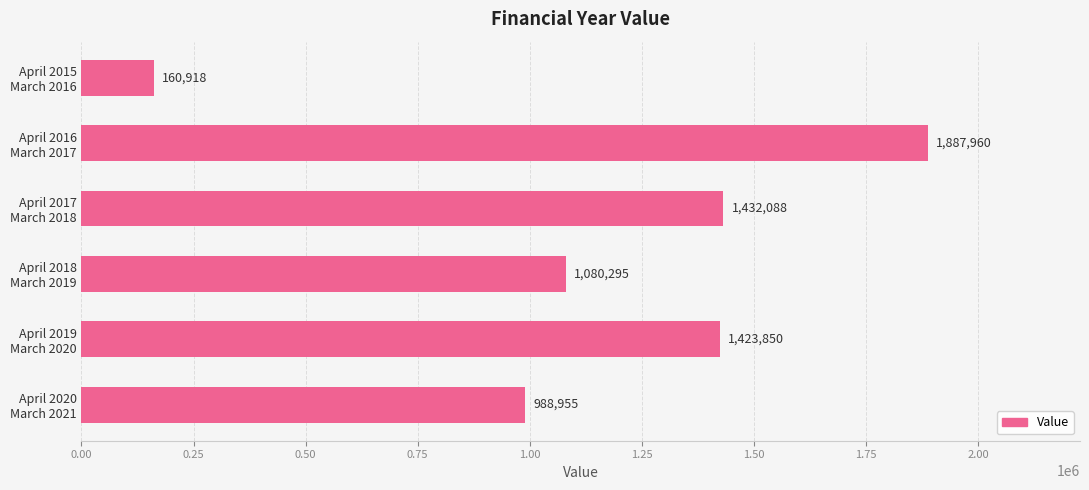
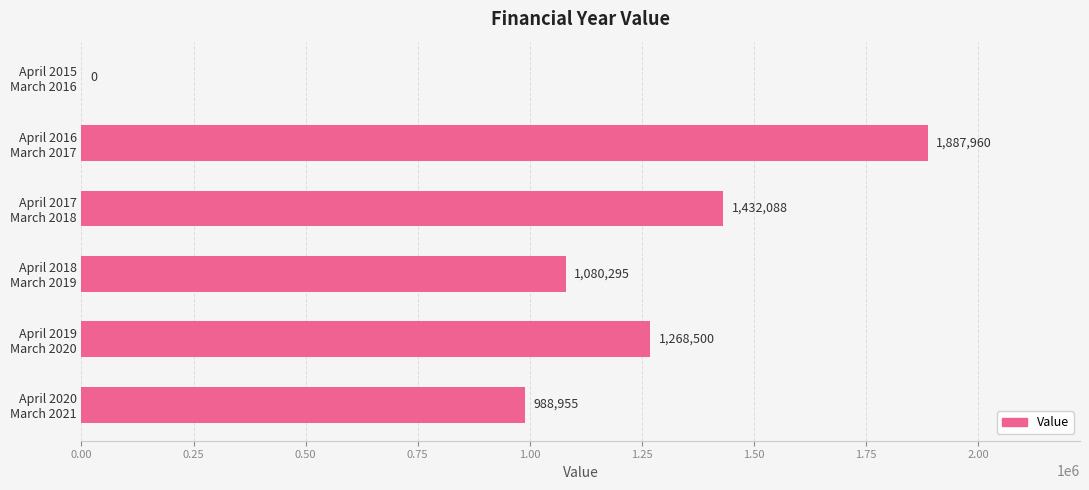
April 2015 March 2016: 160,918 -> 0
April 2019 March 2020: 1,423,850 -> 1,268,500
